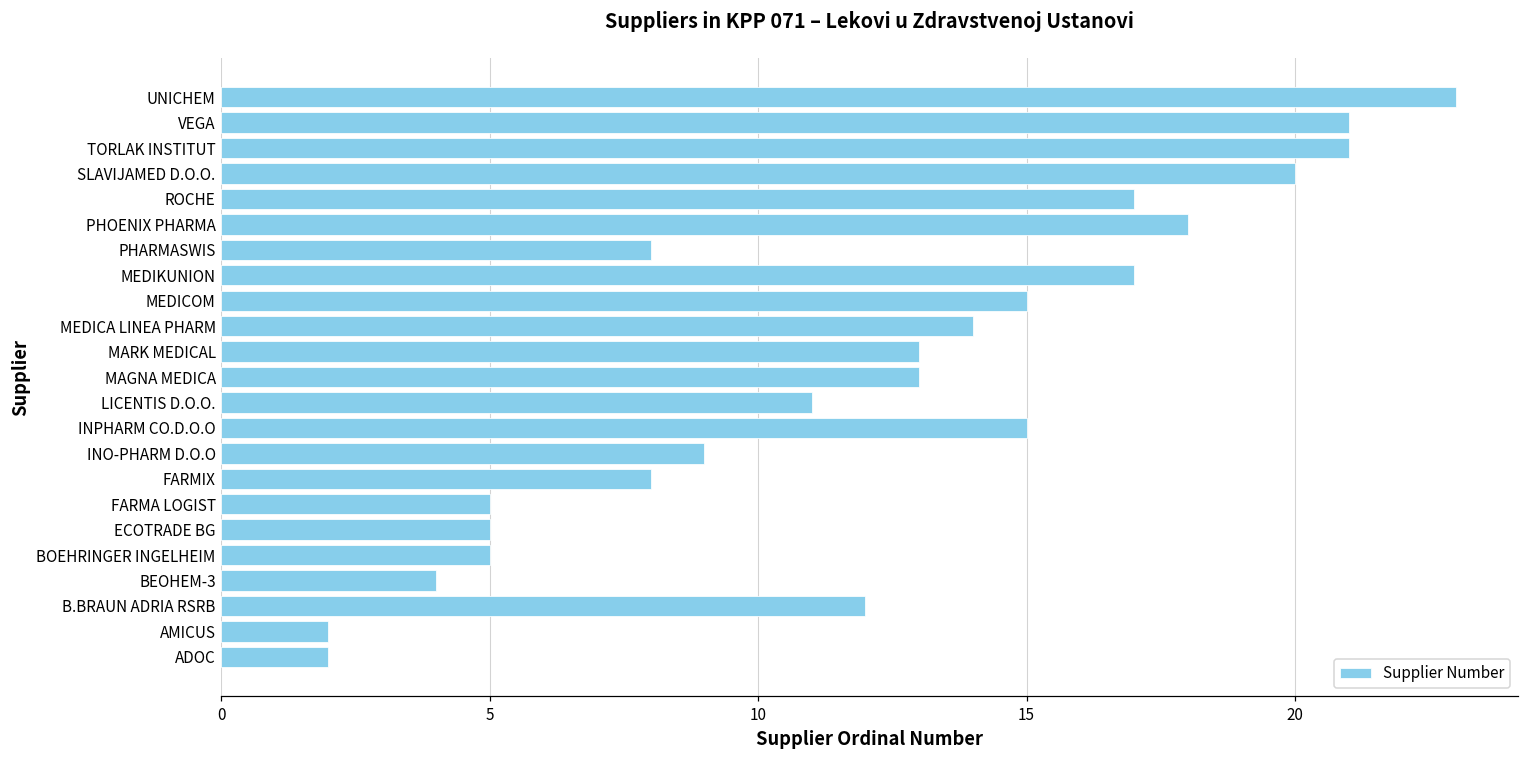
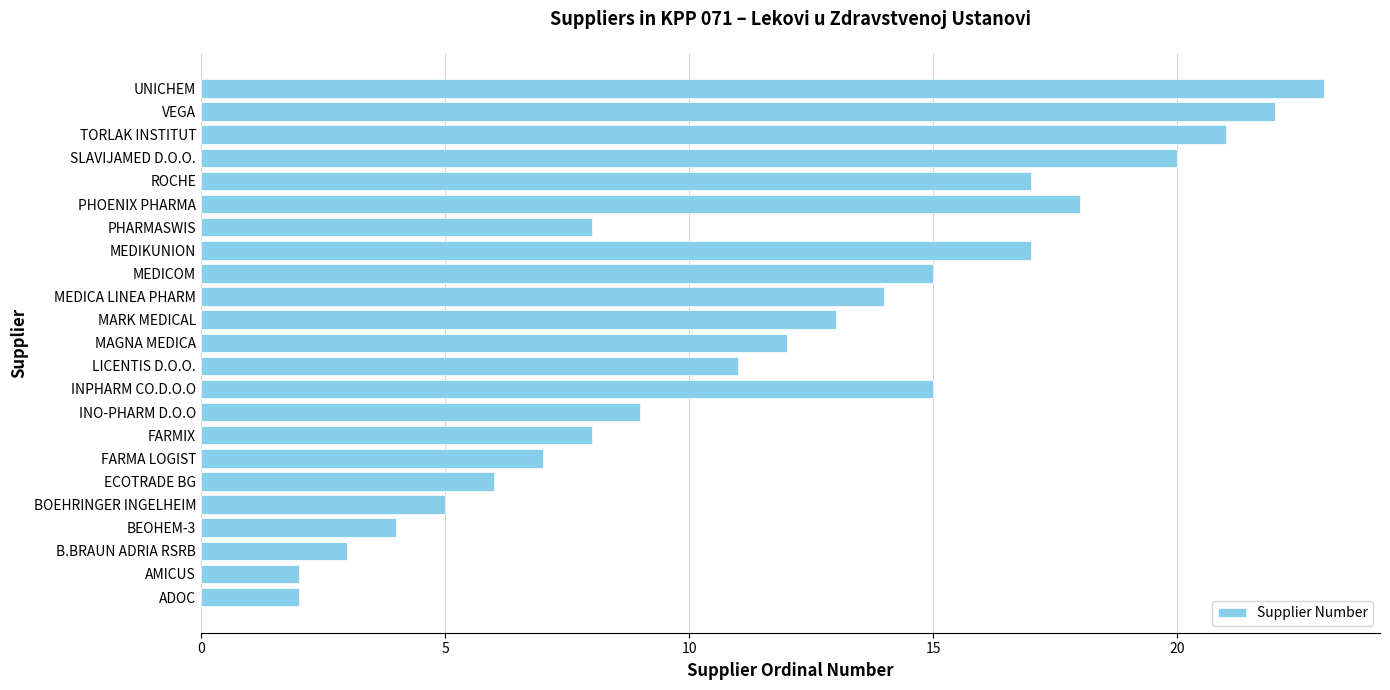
VEGA: 21 -> 22
MAGNA MEDICA: 13 -> 12
FARMA LOGIST: 5 -> 7
ECOTRADE BG: 5 -> 6
B.BRAUN ADRIA RSRB: 12 -> 3
